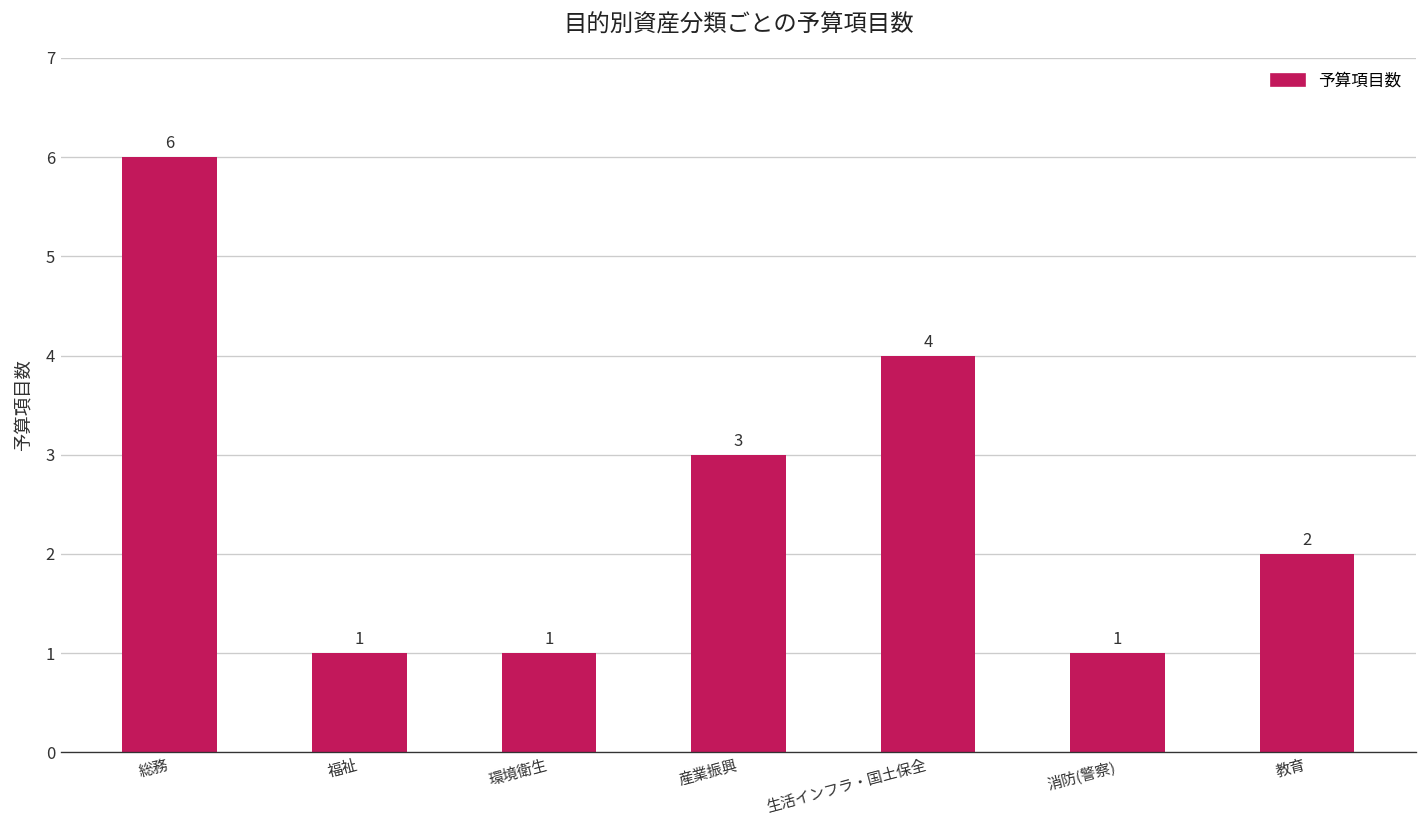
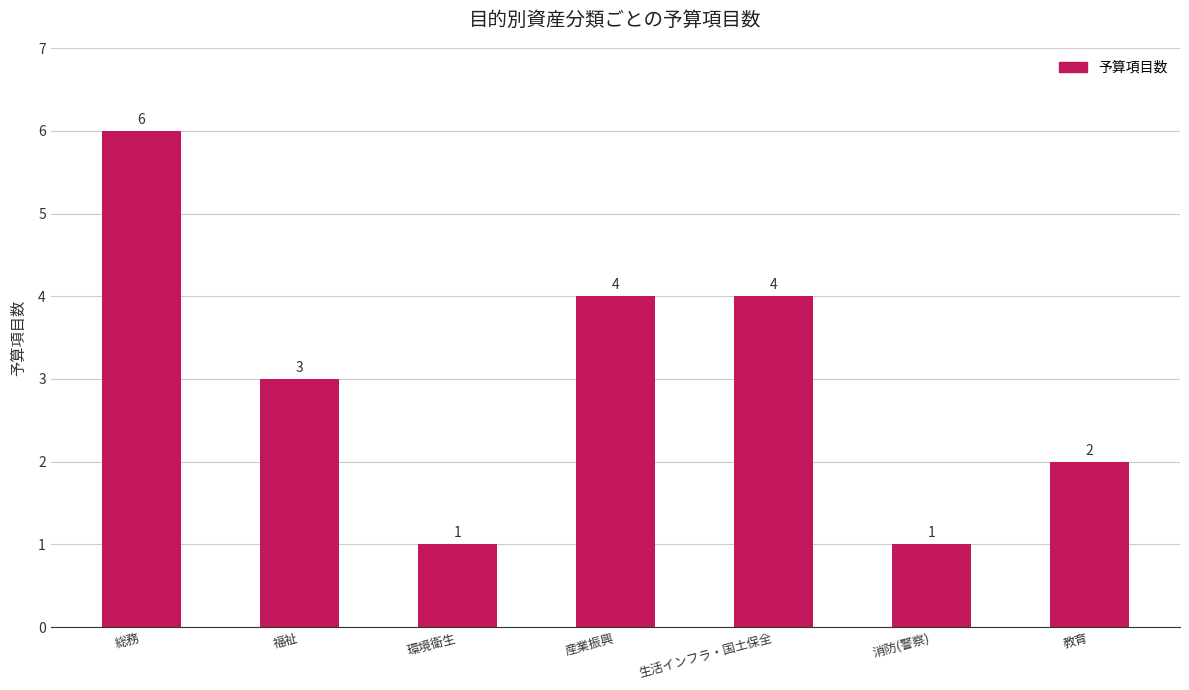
福祉: 1 -> 3
産業振興: 3 -> 4
